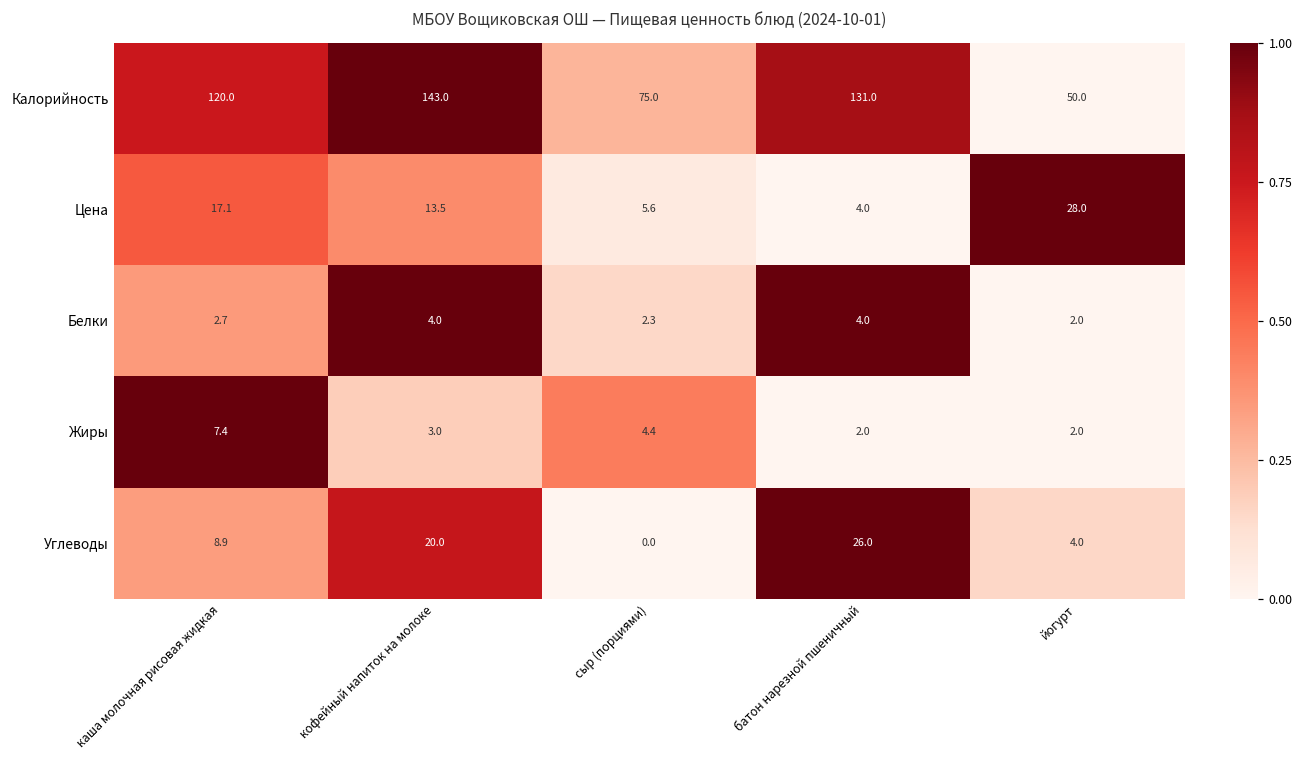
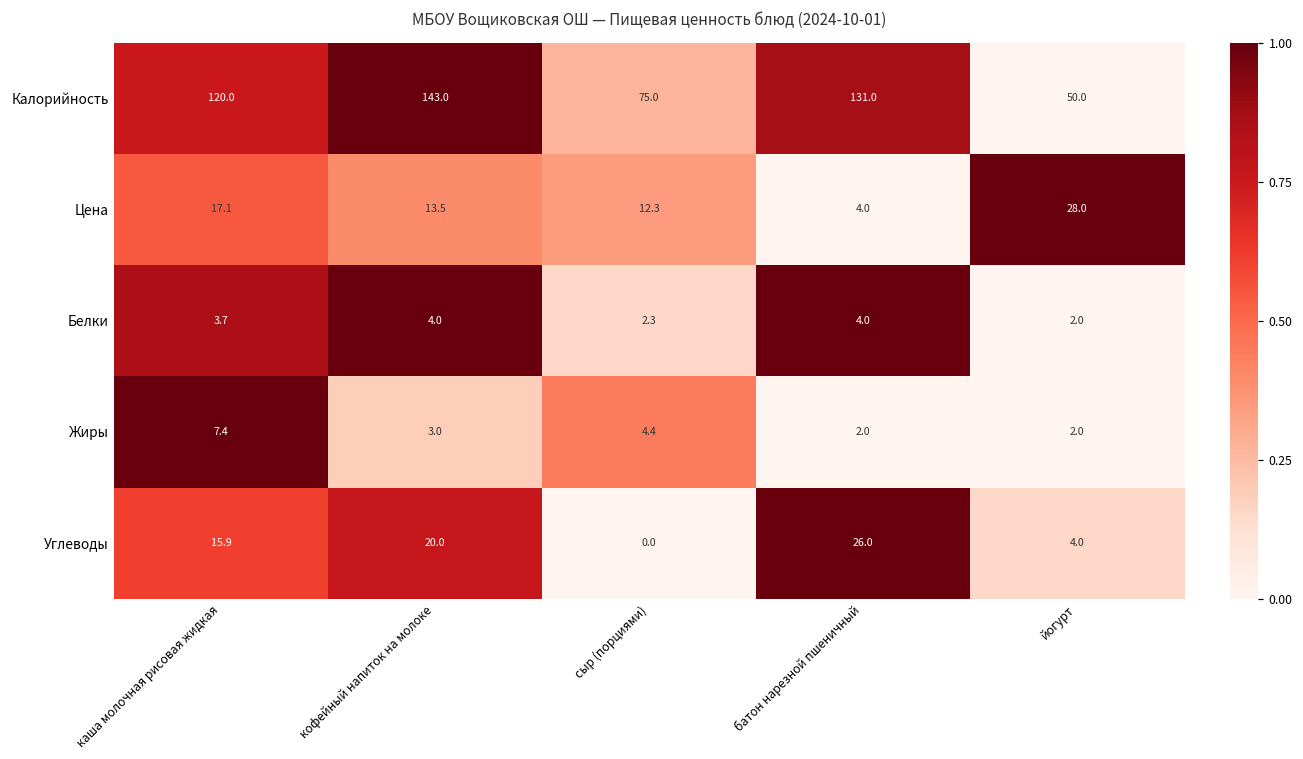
Цена, сыр (порциями): 5.6 -> 12.3
Белки, каша молочная рисовая жидкая: 2.7 -> 3.7
Углеводы, каша молочная рисовая жидкая: 8.9 -> 15.9
